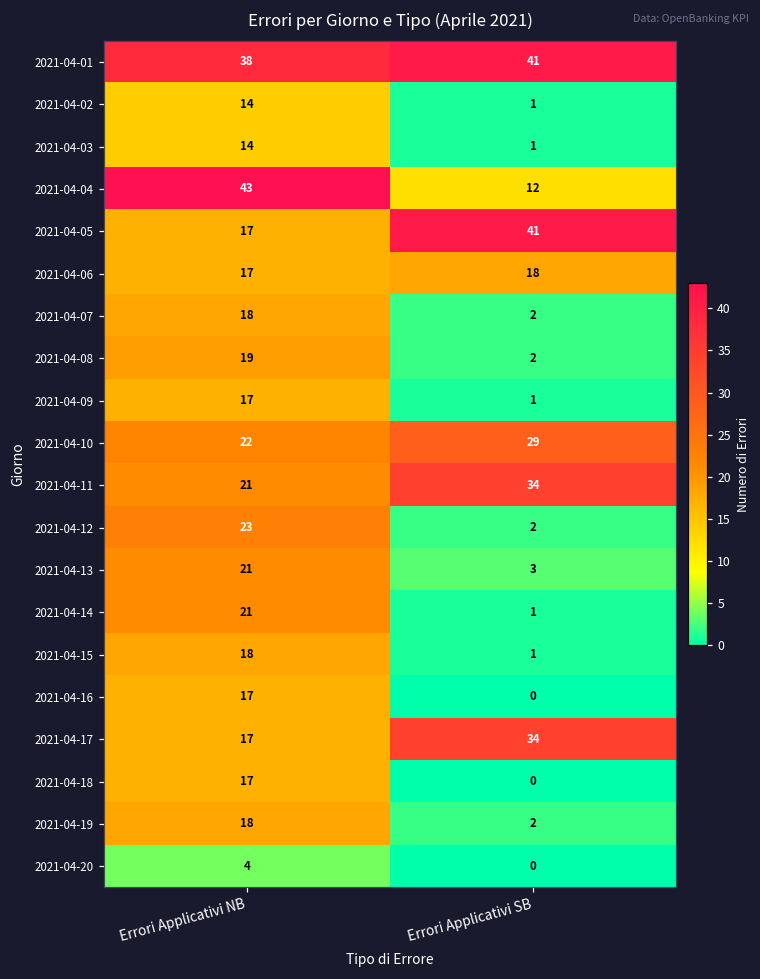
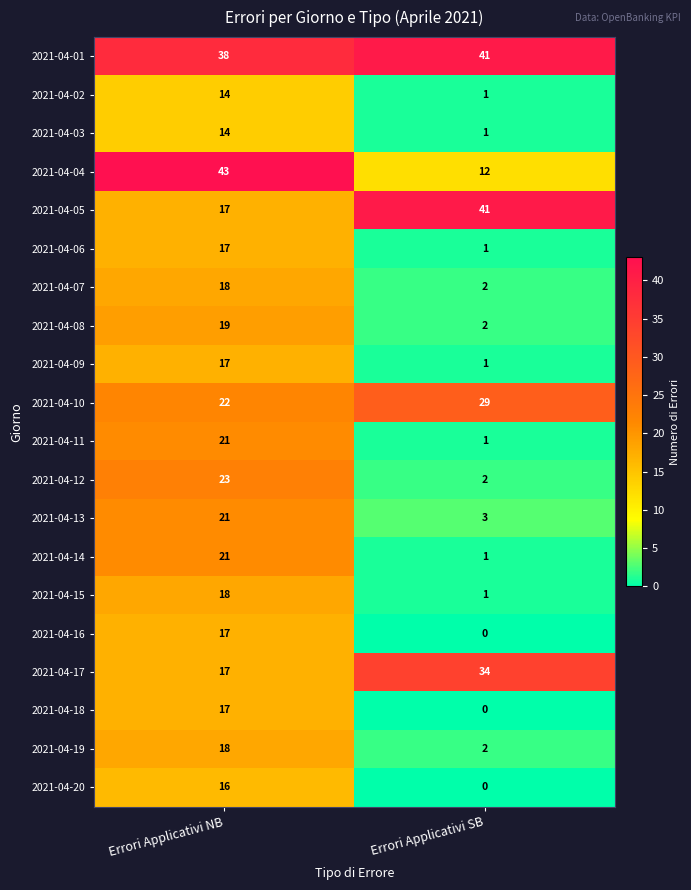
2021-04-06, Errori Applicativi SB: 18 -> 1
2021-04-11, Errori Applicativi SB: 34 -> 1
2021-04-20, Errori Applicativi NB: 4 -> 16
